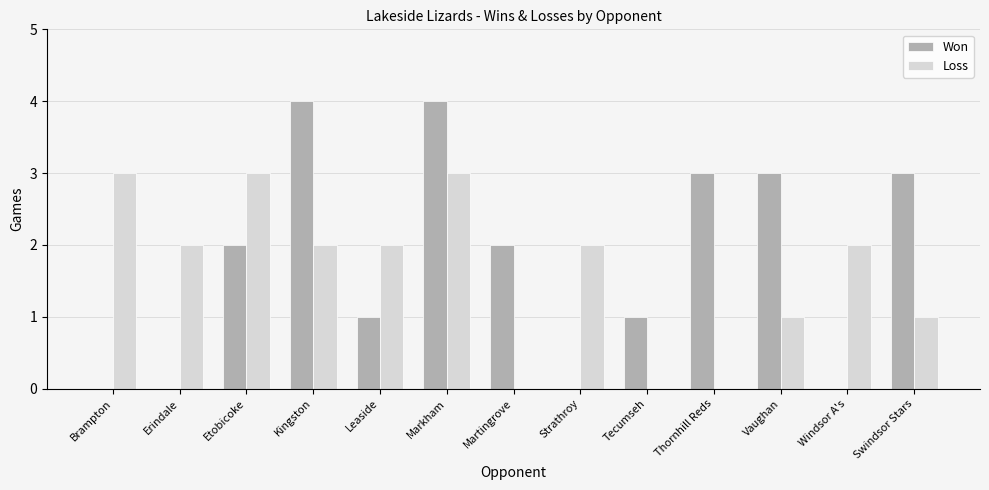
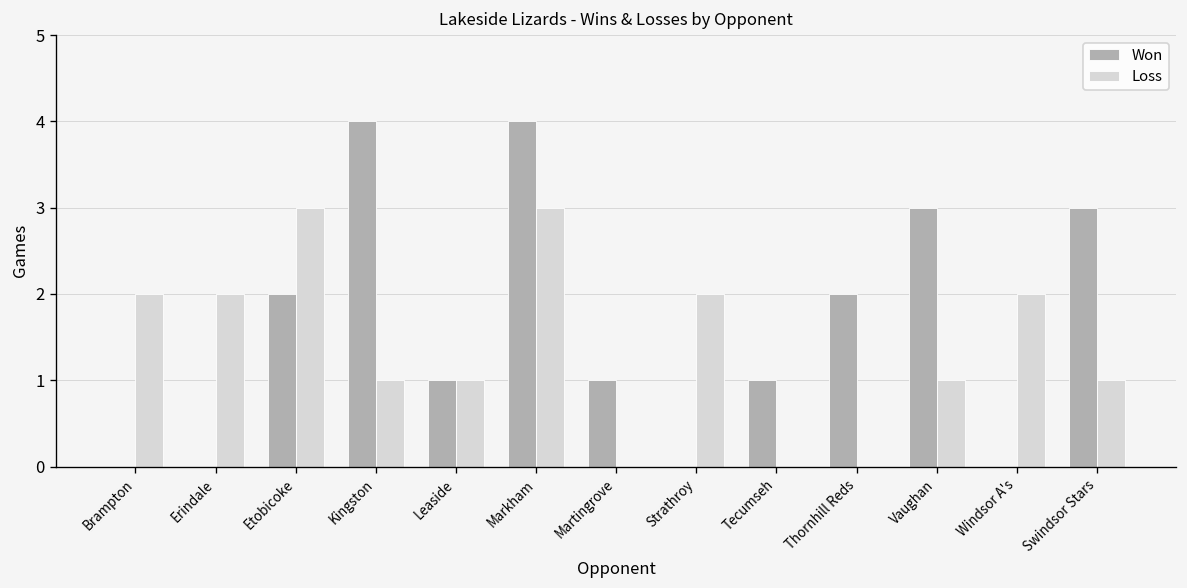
Loss, Brampton: 3 -> 2
Loss, Kingston: 2 -> 1
Loss, Leaside: 2 -> 1
Won, Martingrove: 2 -> 1
Won, Thornhill Reds: 3 -> 2
